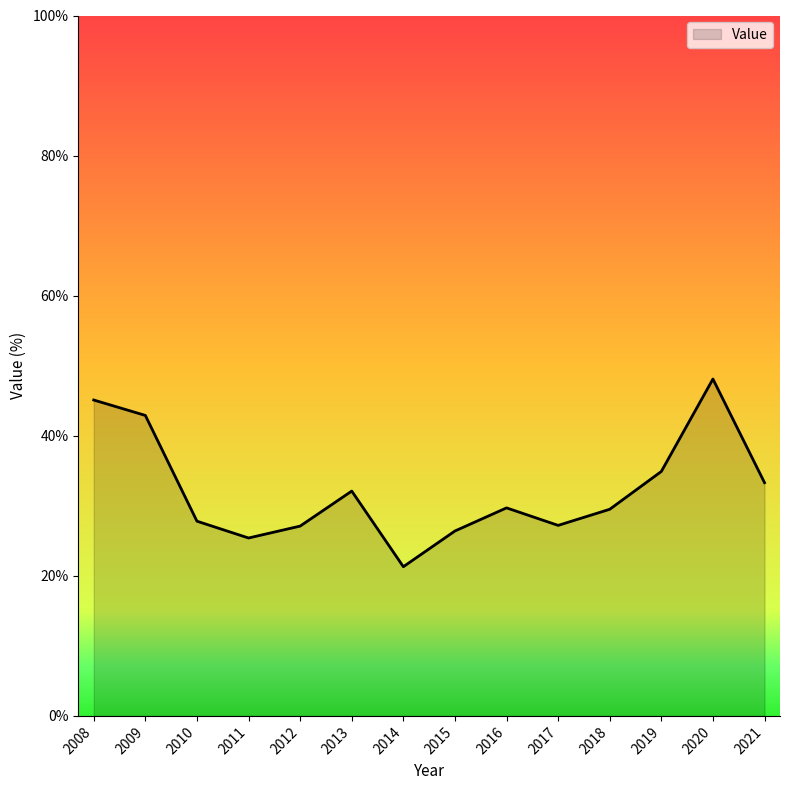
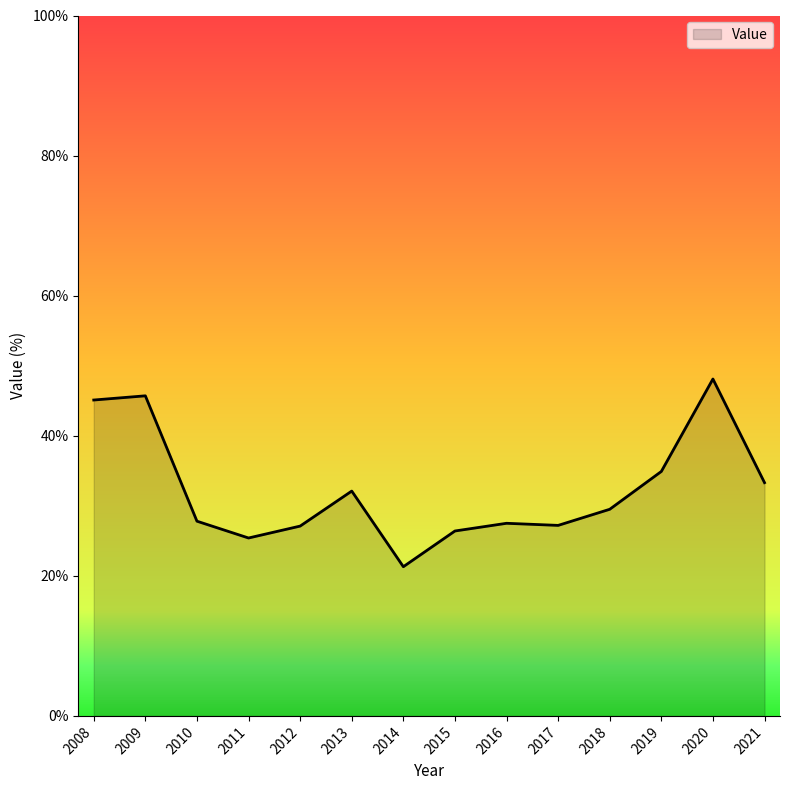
2009: 43% -> 46%
2016: 30% -> 28%
